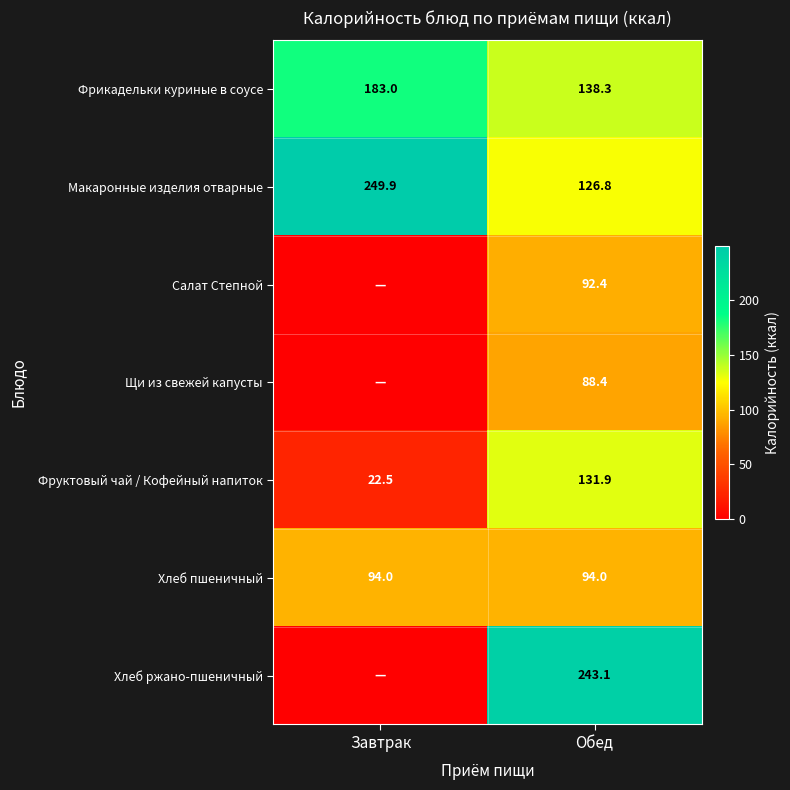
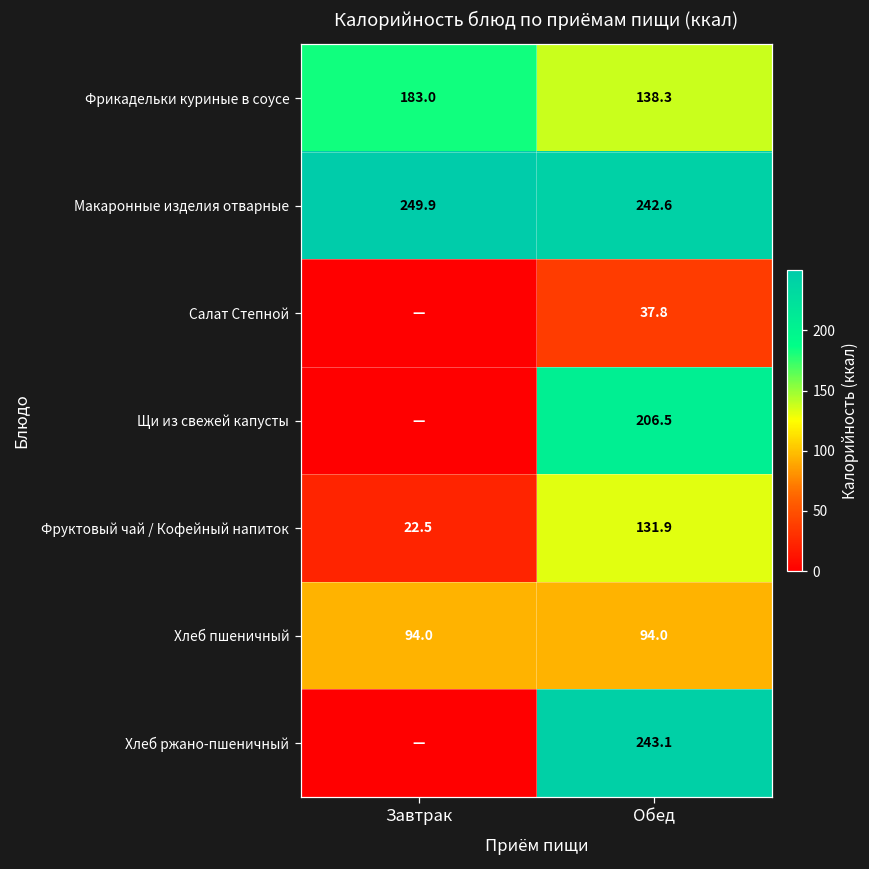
Макаронные изделия отварные, Обед: 126.8 -> 242.6
Салат Степной, Обед: 92.4 -> 37.8
Щи из свежей капусты, Обед: 88.4 -> 206.5
